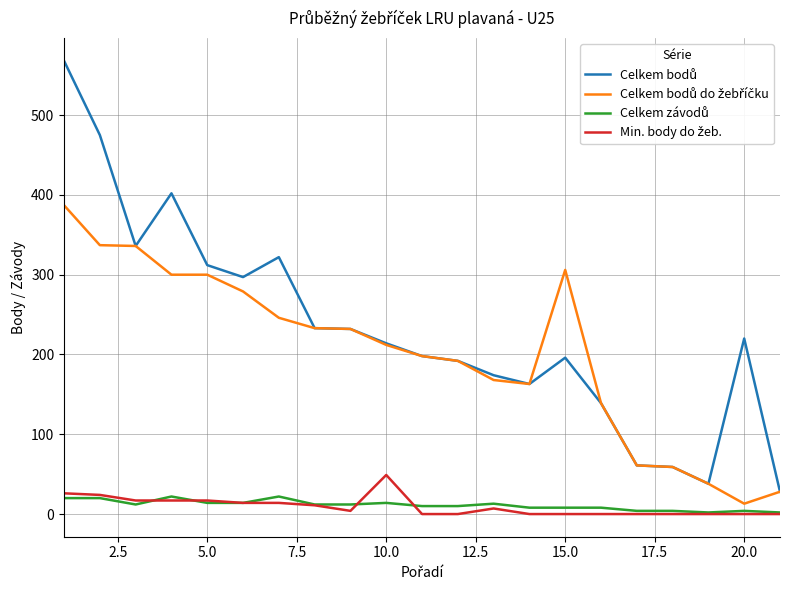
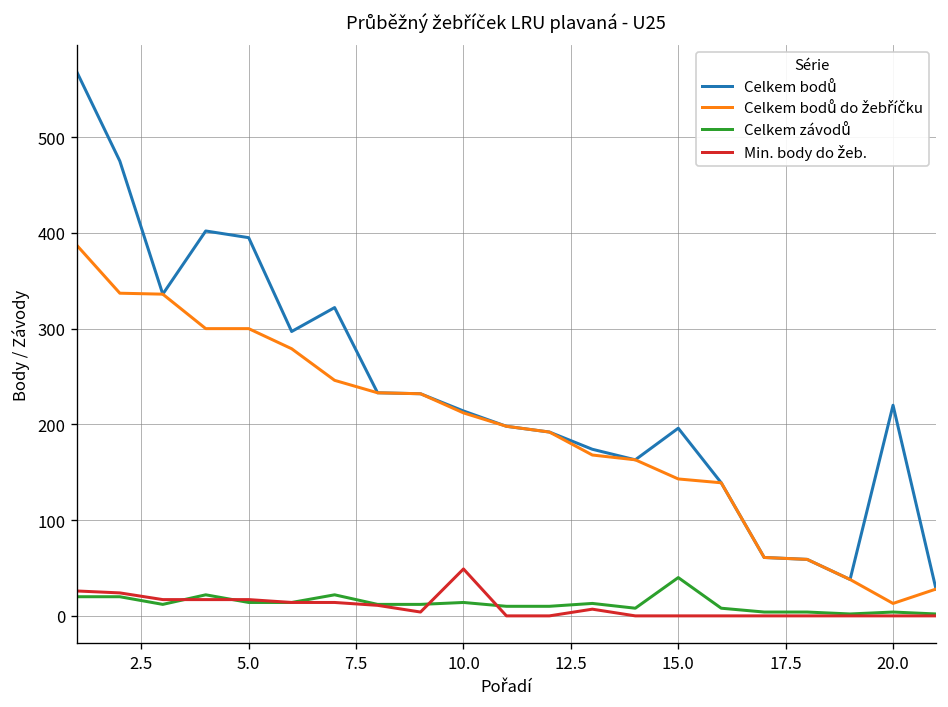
Celkem bodů, 5.0: 310 -> 400
Celkem bodů do žebříčku, 15.0: 310 -> 140
Celkem závodů, 15.0: 10 -> 40
